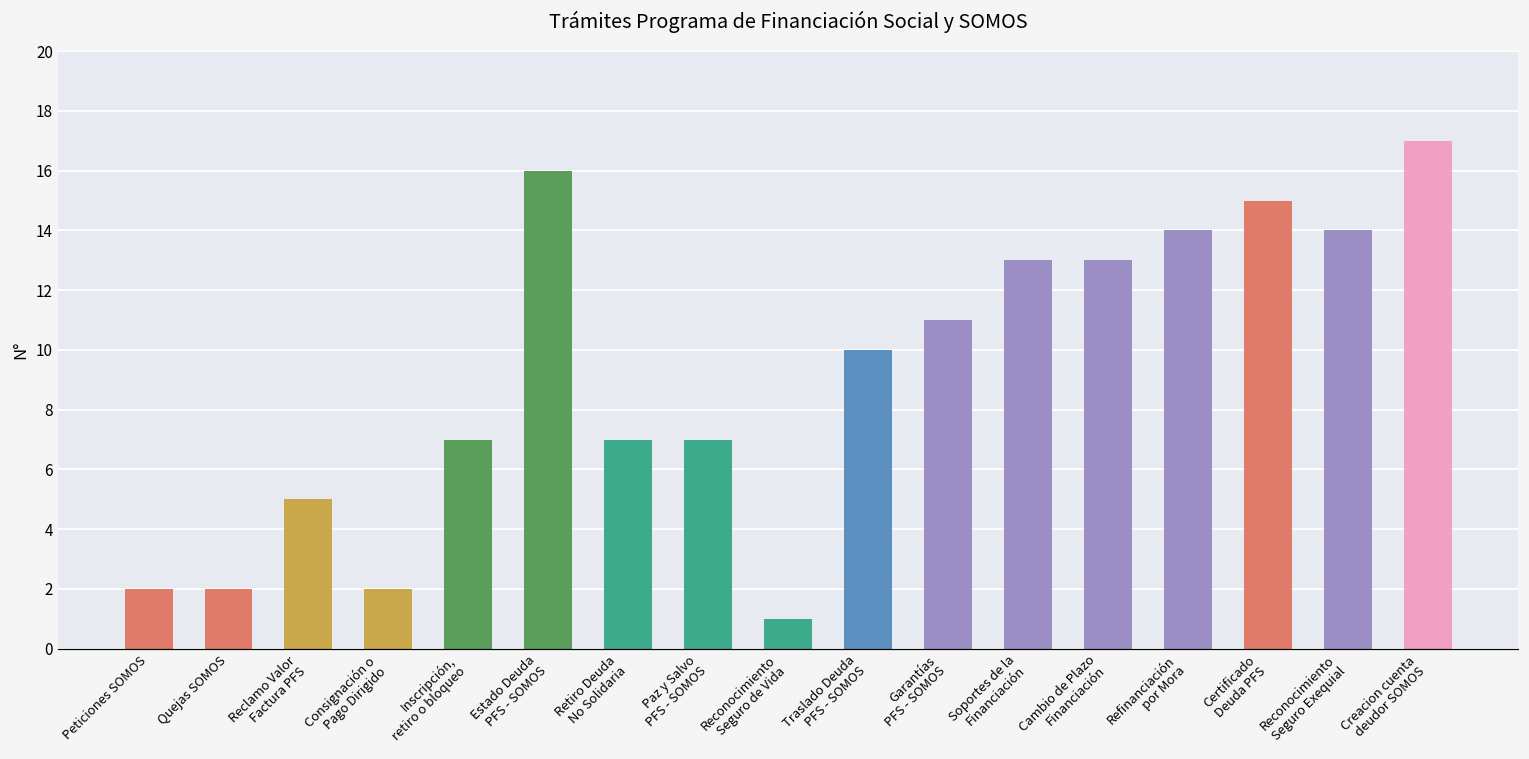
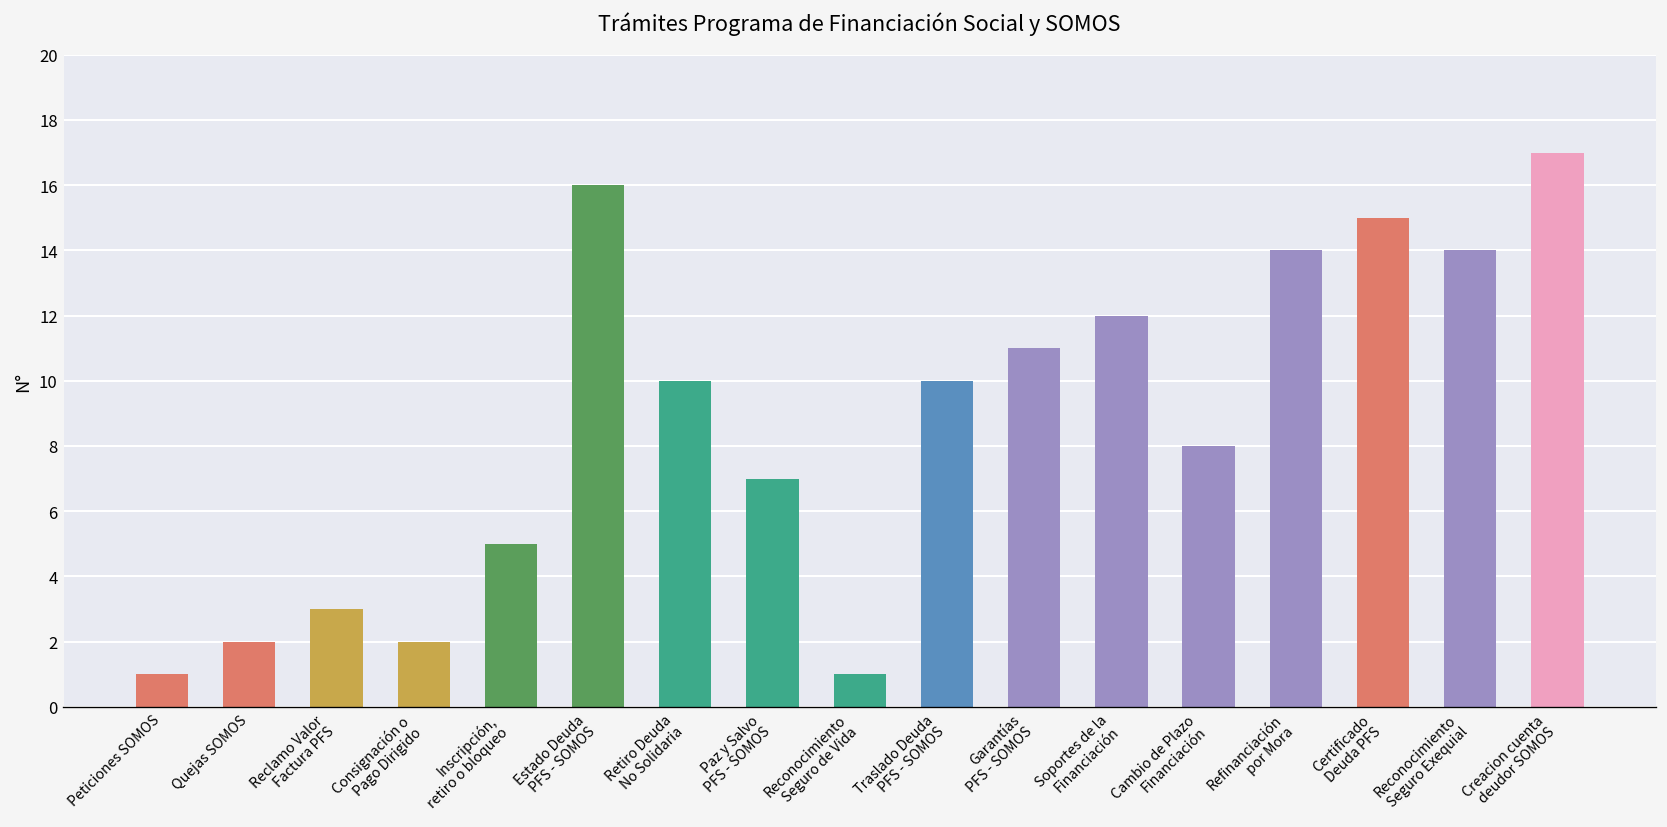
Peticiones SOMOS: 2 -> 1
Reclamo Valor Factura PFS: 5 -> 3
Inscripción, retiro o bloqueo: 7 -> 5
Retiro Deuda No Solidaria: 7 -> 10
Soportes de la Financiación: 13 -> 12
Cambio de Plazo Financiación: 13 -> 8
